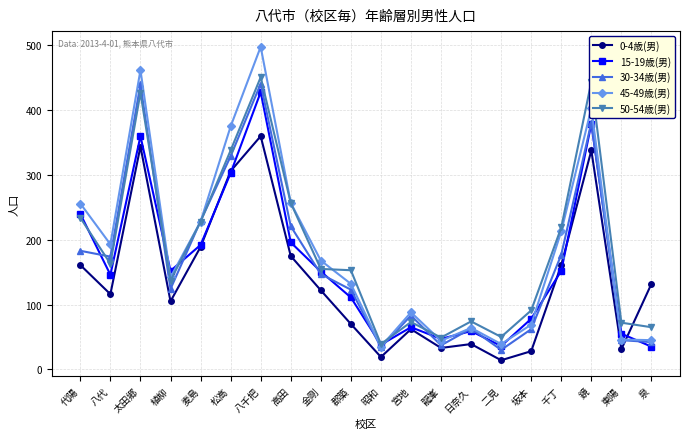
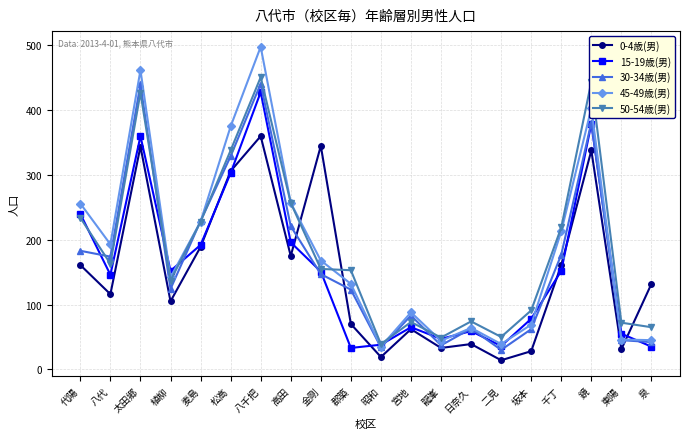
0-4歳(男), 金剛: 120 -> 350
15-19歳(男), 郡築: 110 -> 30
